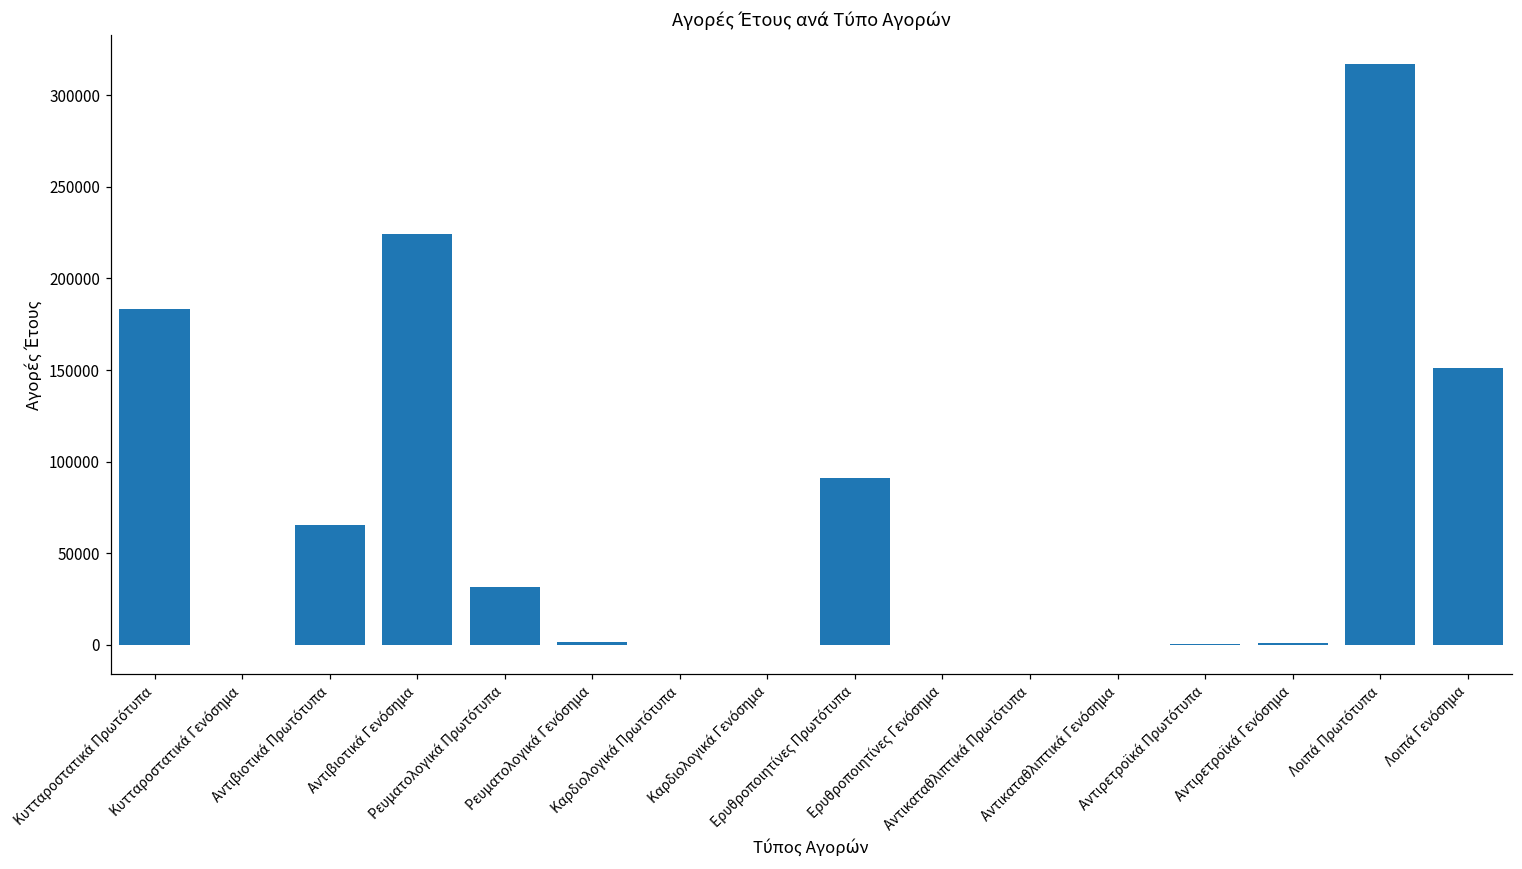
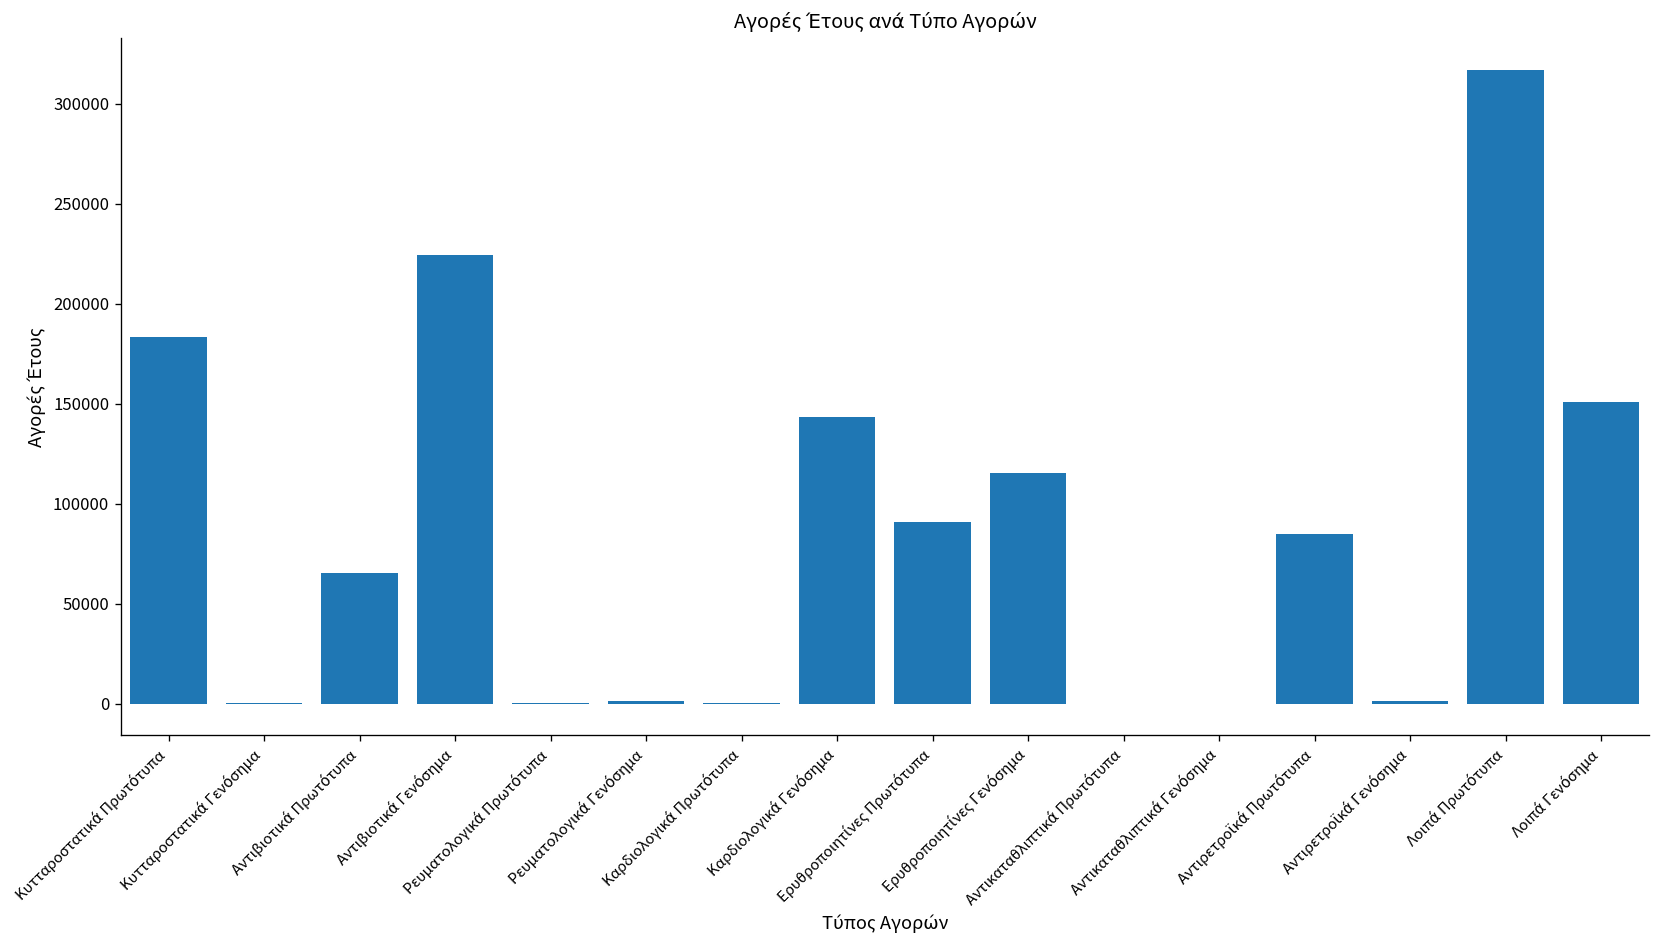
Ρευματολογικά Πρωτότυπα: 32000 -> 0
Καρδιολογικά Γενόσημα: 0 -> 143000
Ερυθροποιητίνες Γενόσημα: 0 -> 116000
Αντιρετροϊκά Πρωτότυπα: 0 -> 85000
